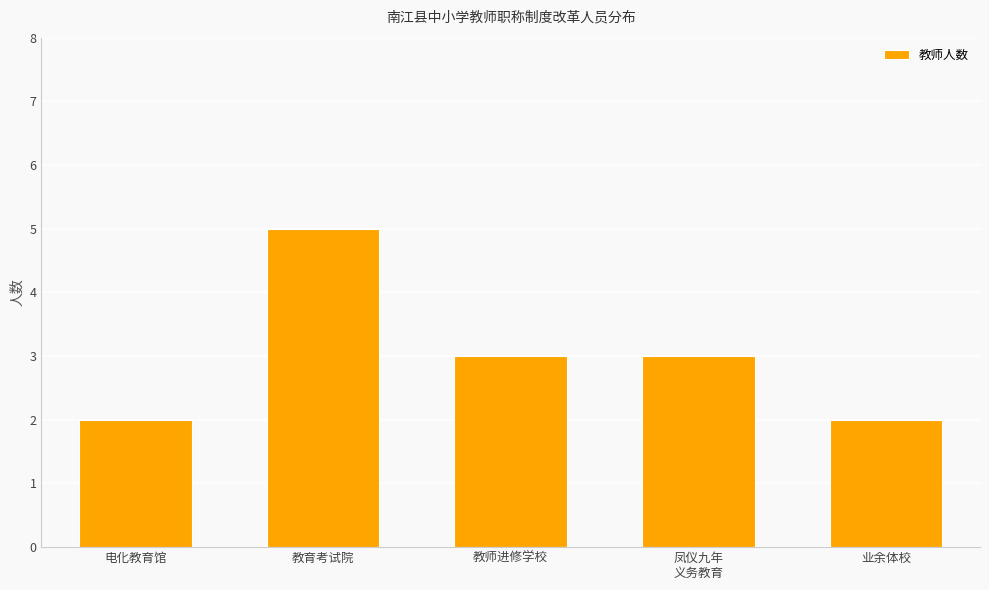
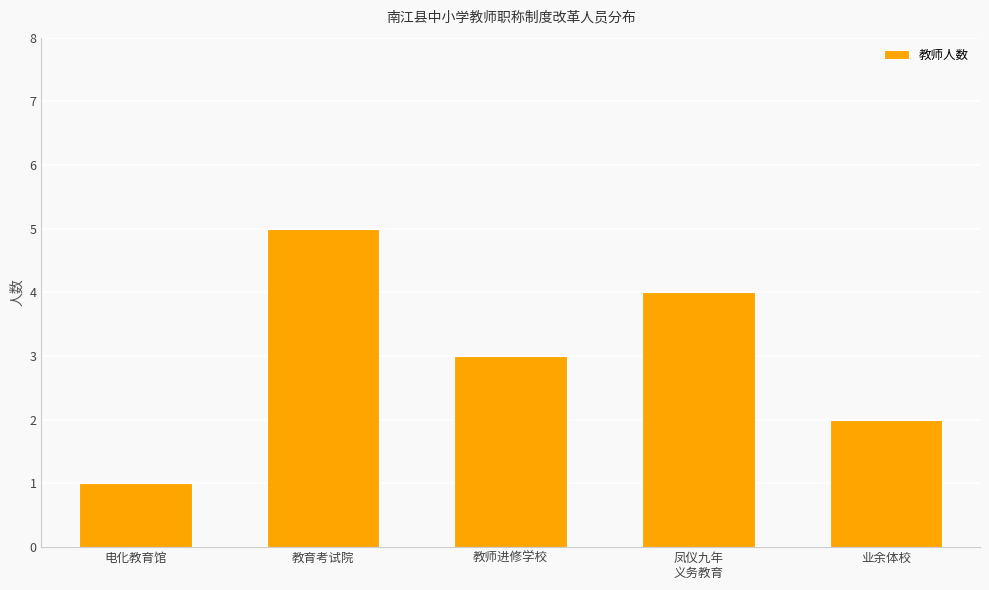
电化教育馆: 2 -> 1
凤仪九年 义务教育: 3 -> 4
